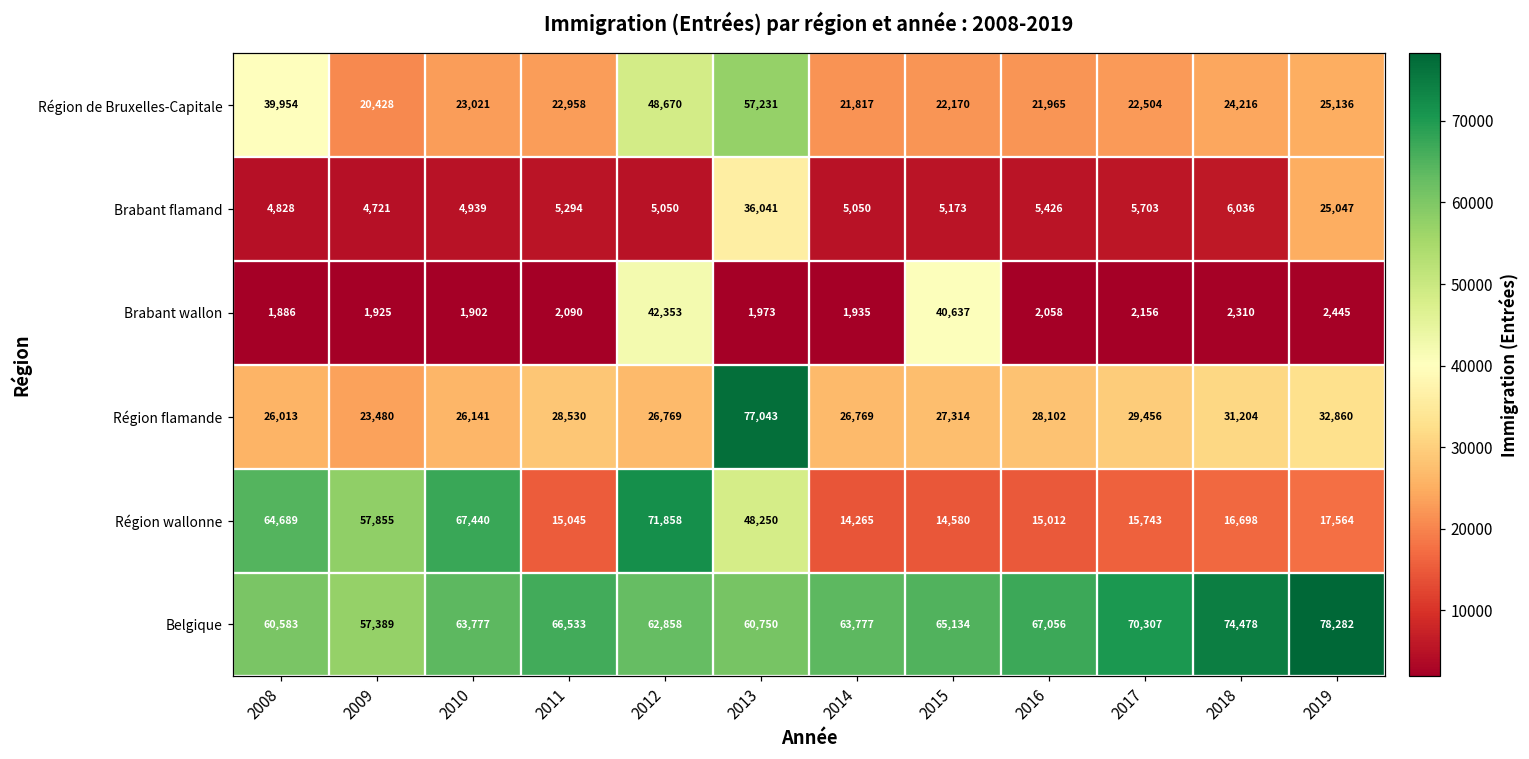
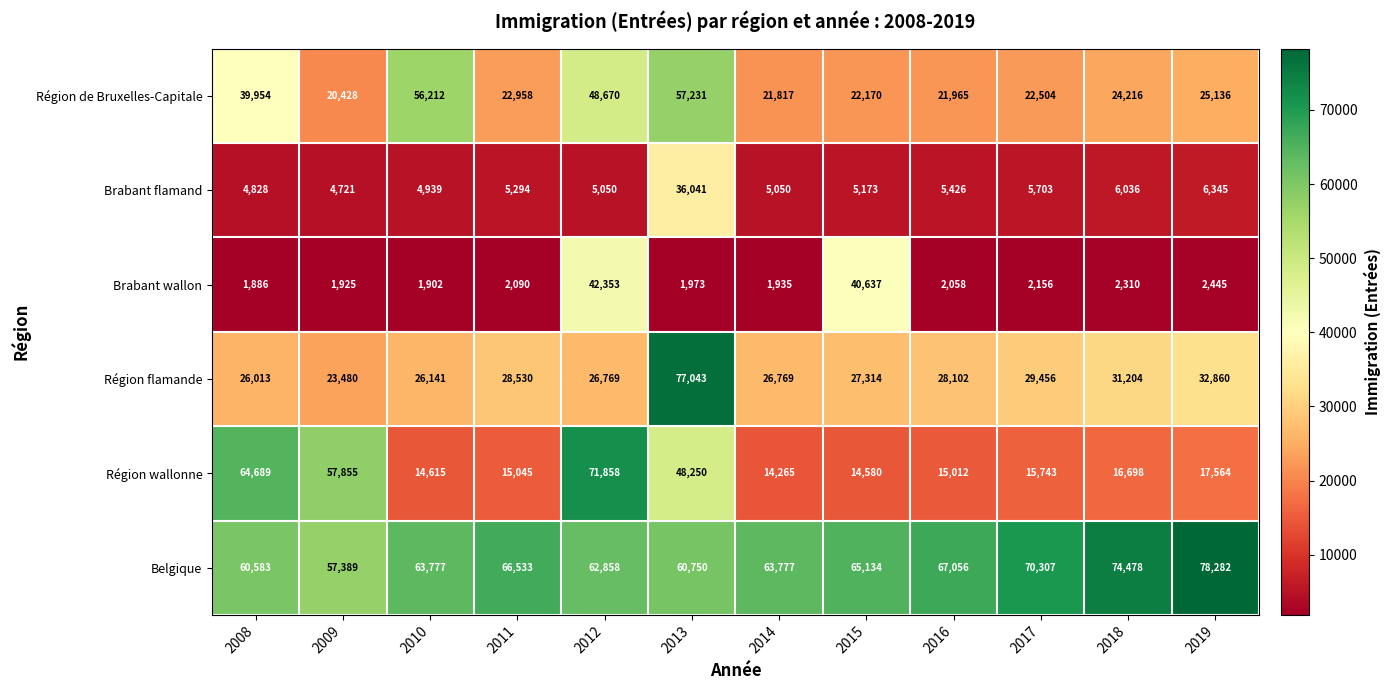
Région de Bruxelles-Capitale, 2010: 23,021 -> 56,212
Brabant flamand, 2019: 25,047 -> 6,345
Région wallonne, 2010: 67,440 -> 14,615
